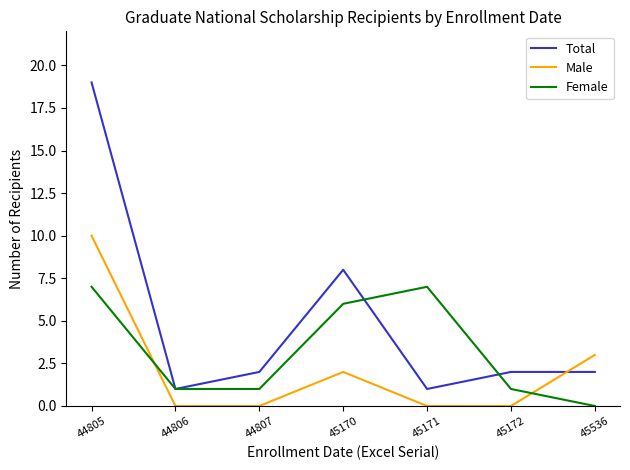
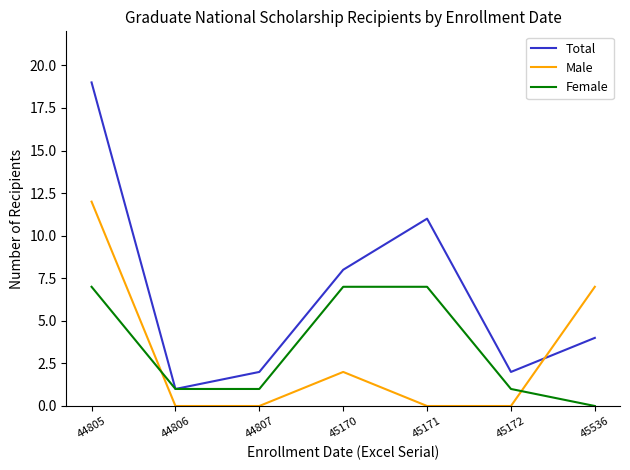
Male, 44805: 10 -> 12
Female, 45170: 6 -> 7
Total, 45171: 1 -> 11
Total, 45536: 2 -> 4
Male, 45536: 3 -> 7
